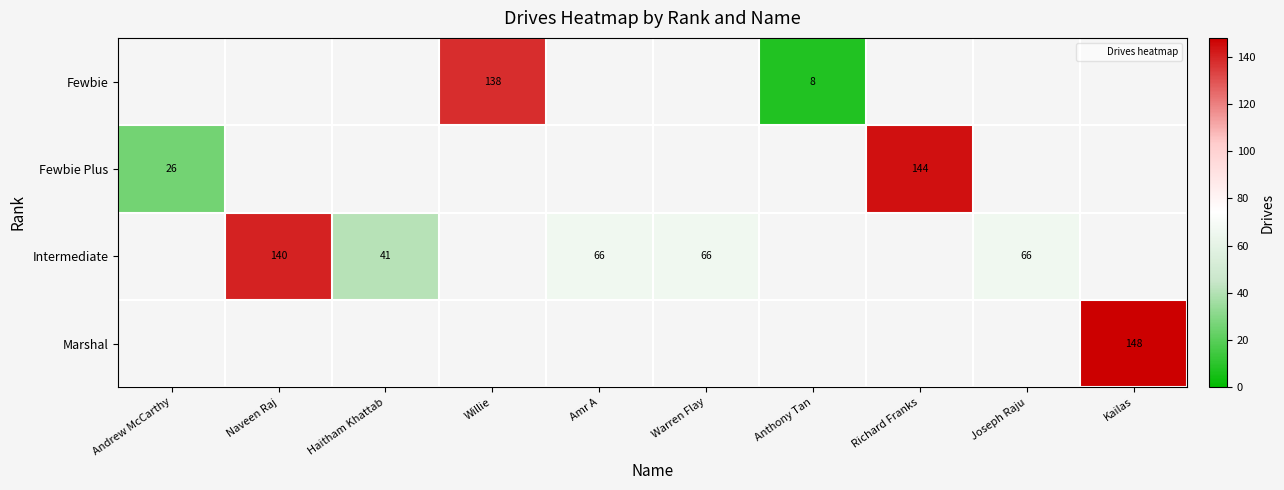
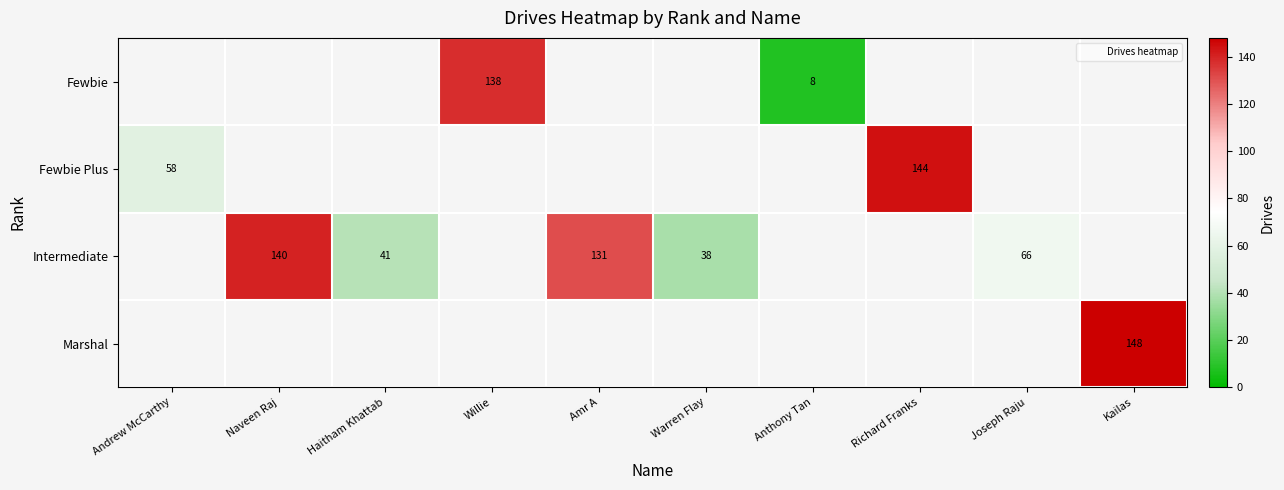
Fewbie Plus, Andrew McCarthy: 26 -> 58
Intermediate, Amr A: 66 -> 131
Intermediate, Warren Flay: 66 -> 38
